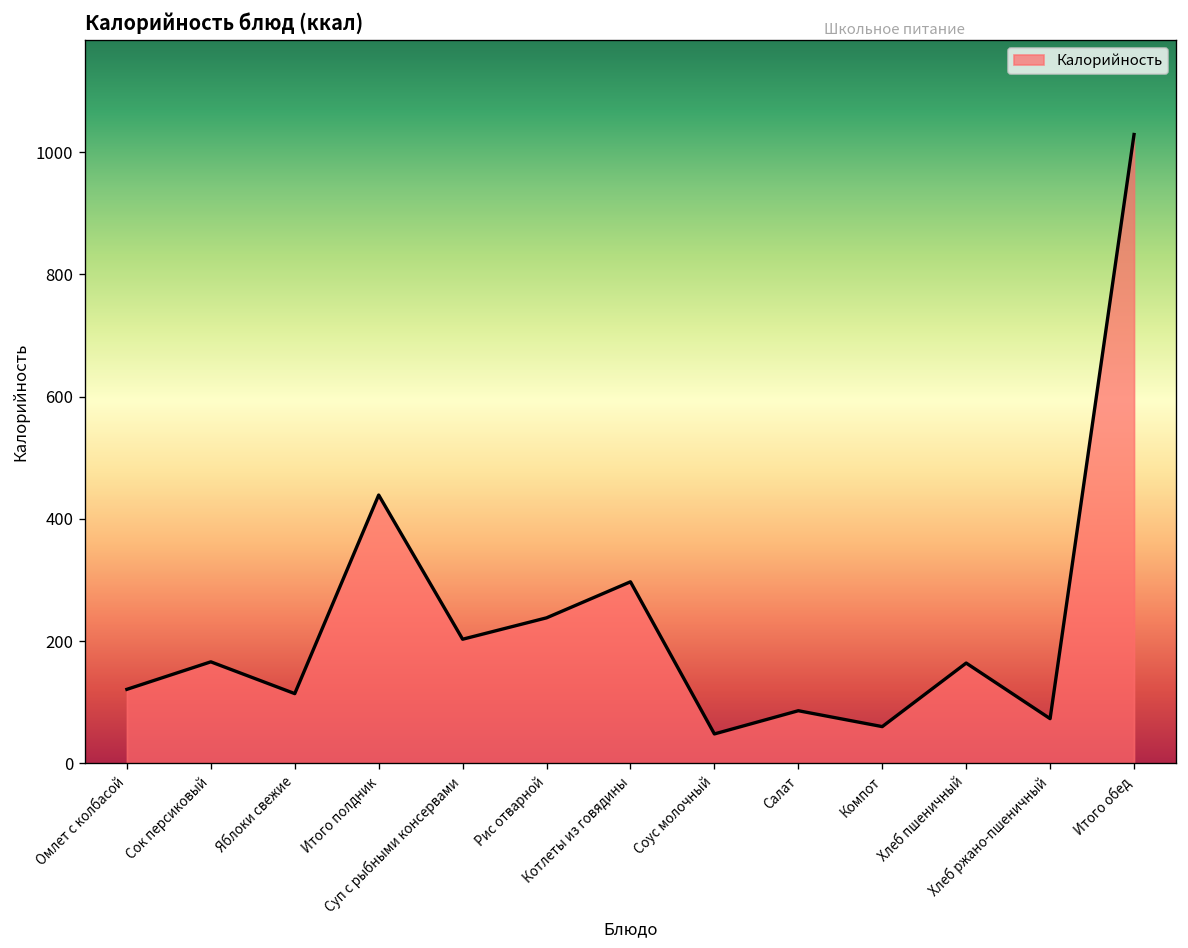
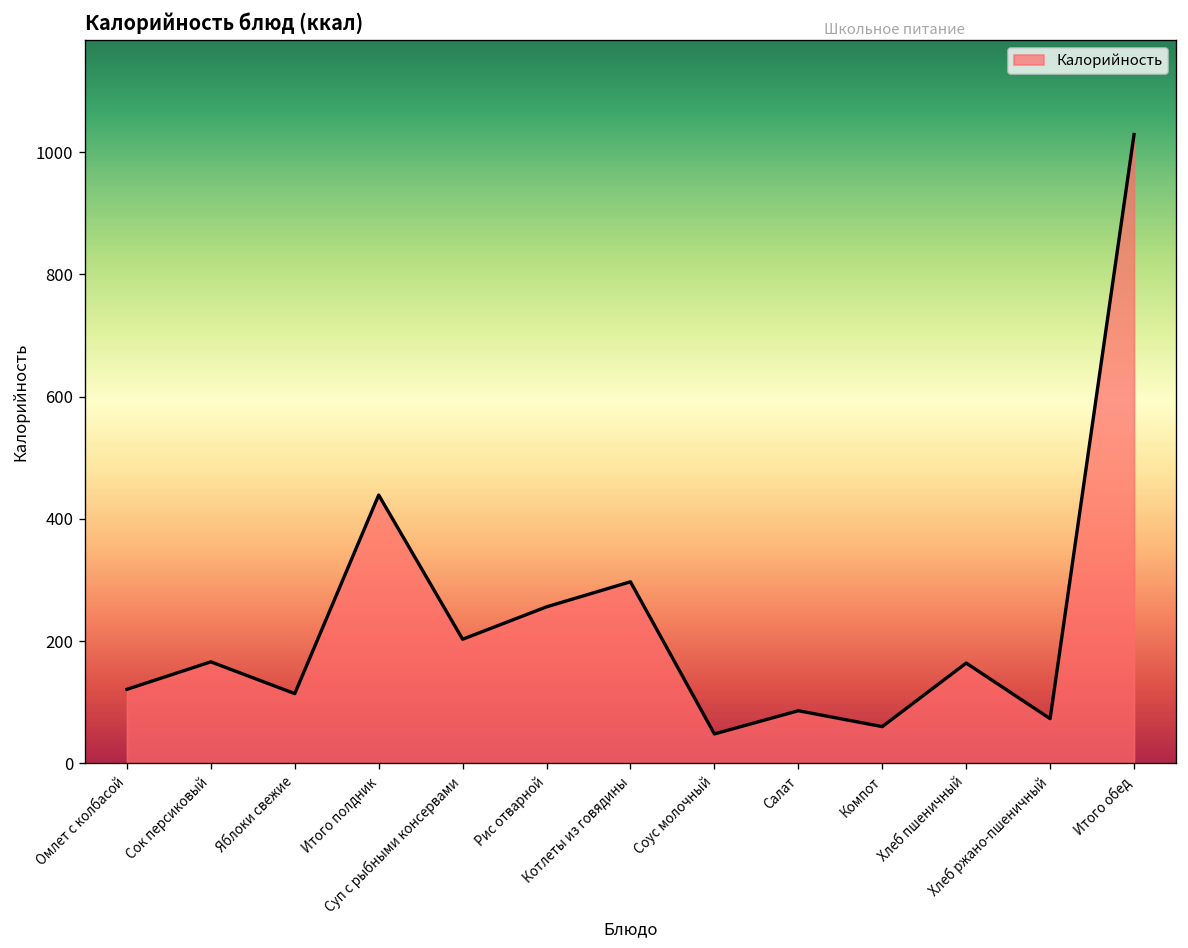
Рис отварной: 240 -> 260
